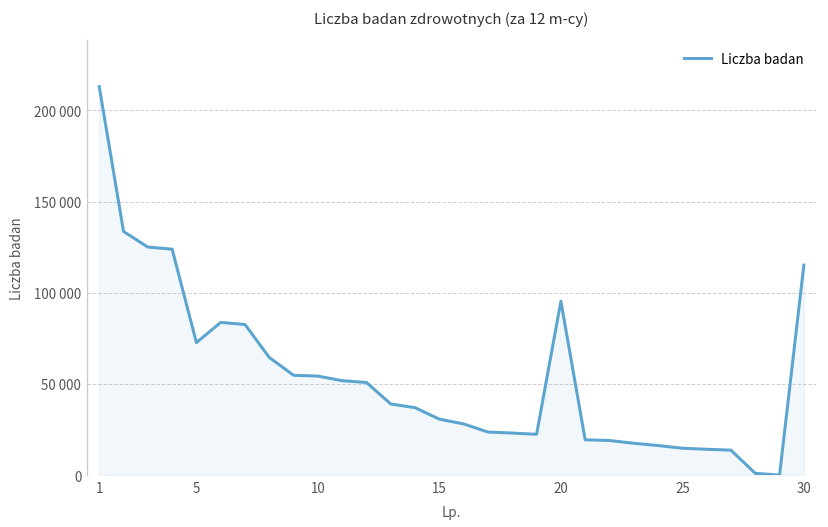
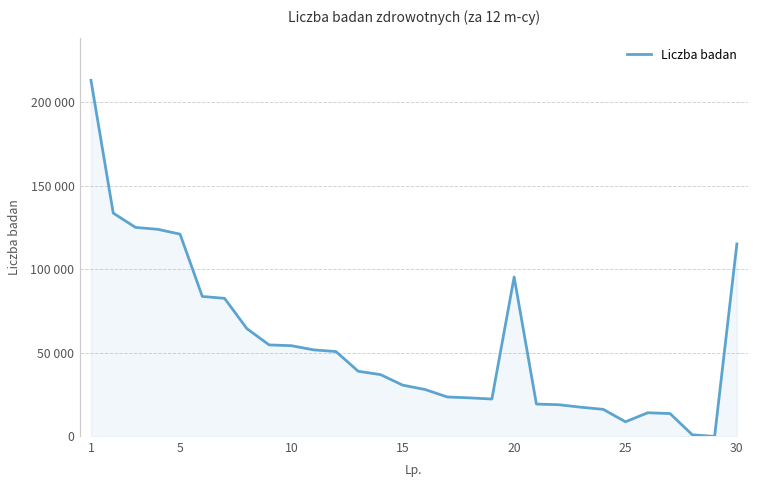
5: 73000 -> 121000
25: 15000 -> 9000
